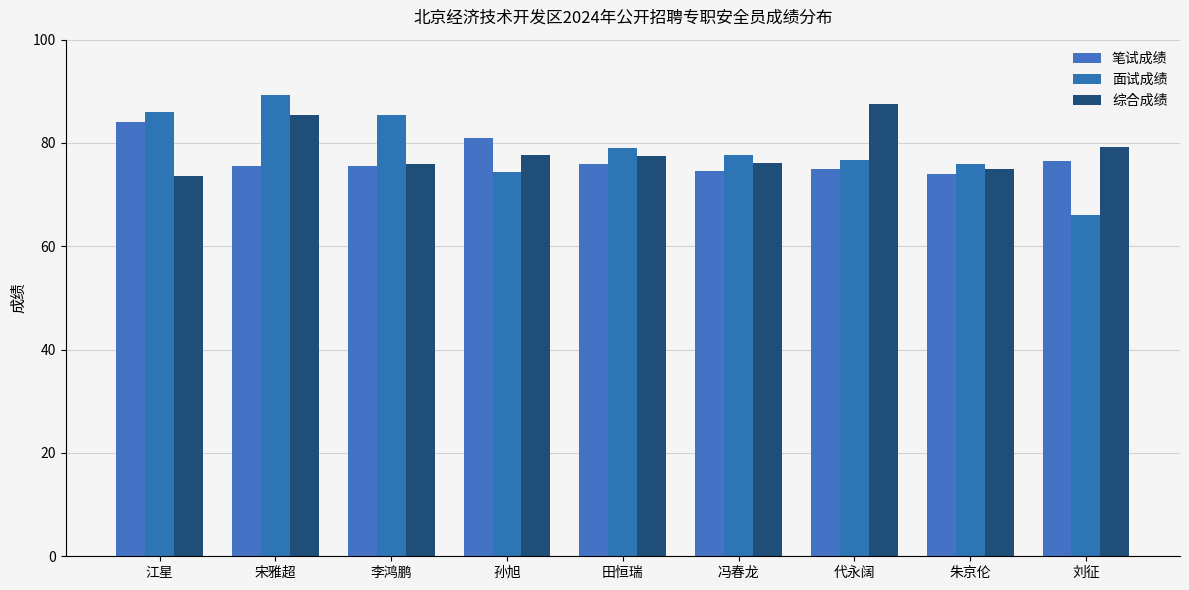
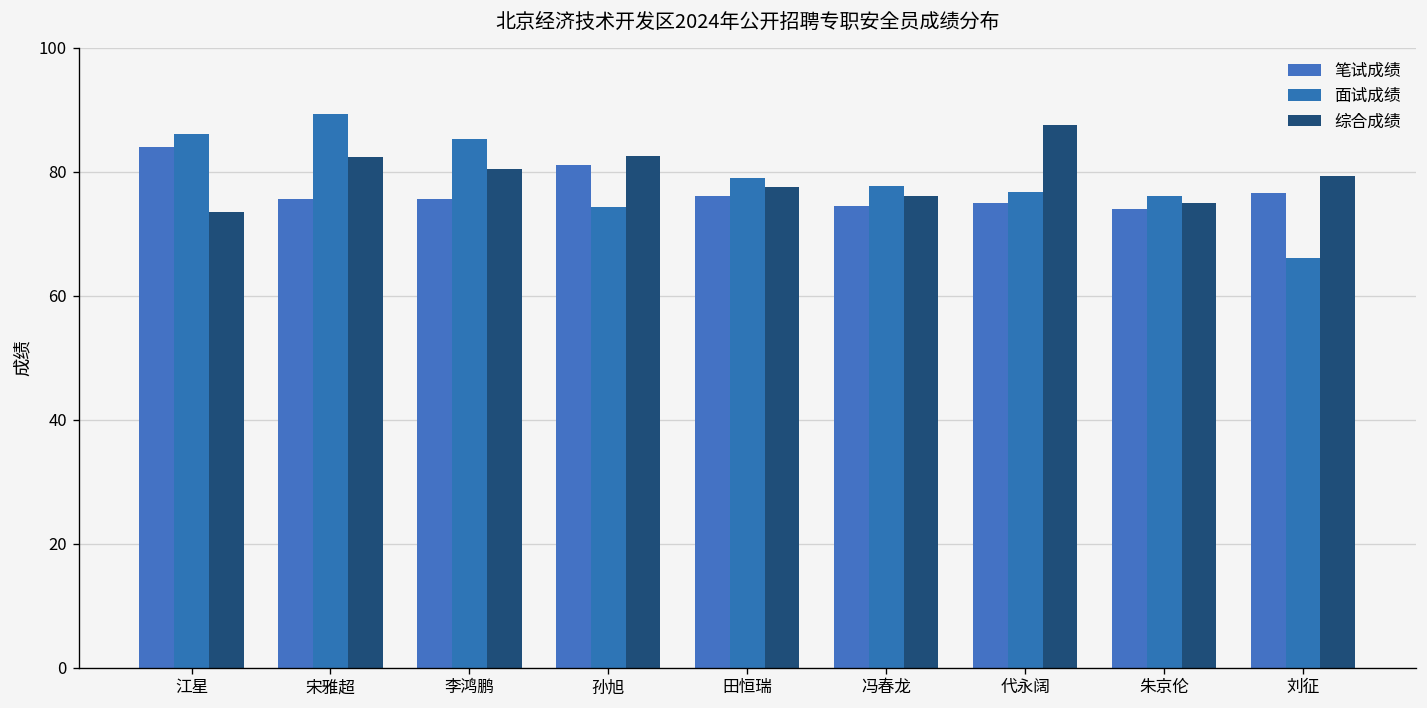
综合成绩, 宋雅超: 85 -> 82
综合成绩, 李鸿鹏: 76 -> 80
综合成绩, 孙旭: 78 -> 82
